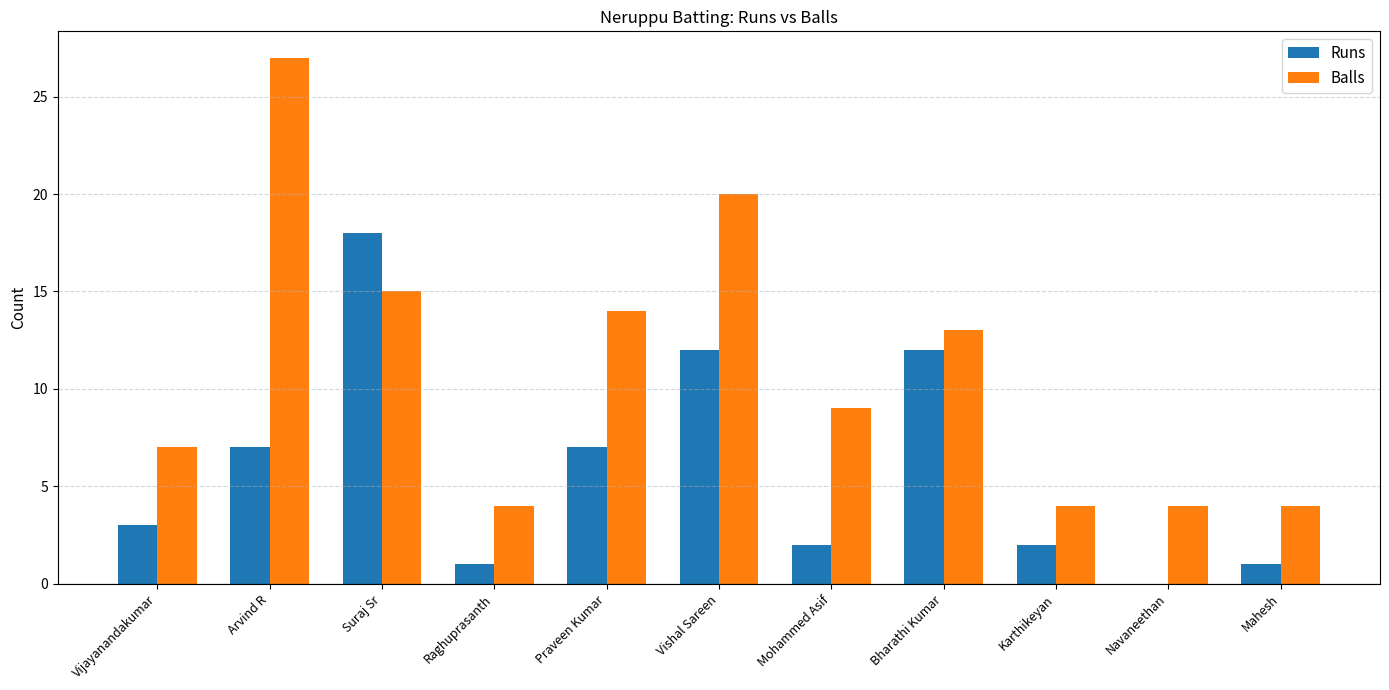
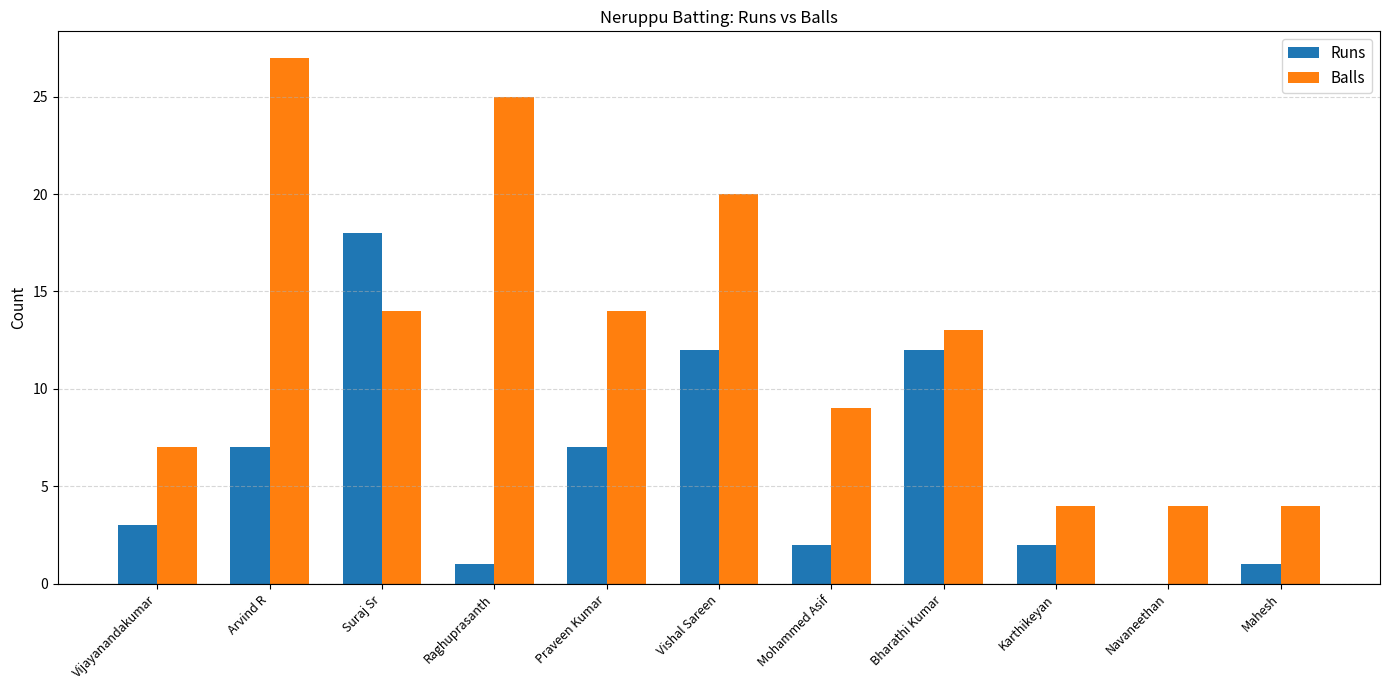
Balls, Suraj Sr: 15 -> 14
Balls, Raghuprasanth: 4 -> 25
